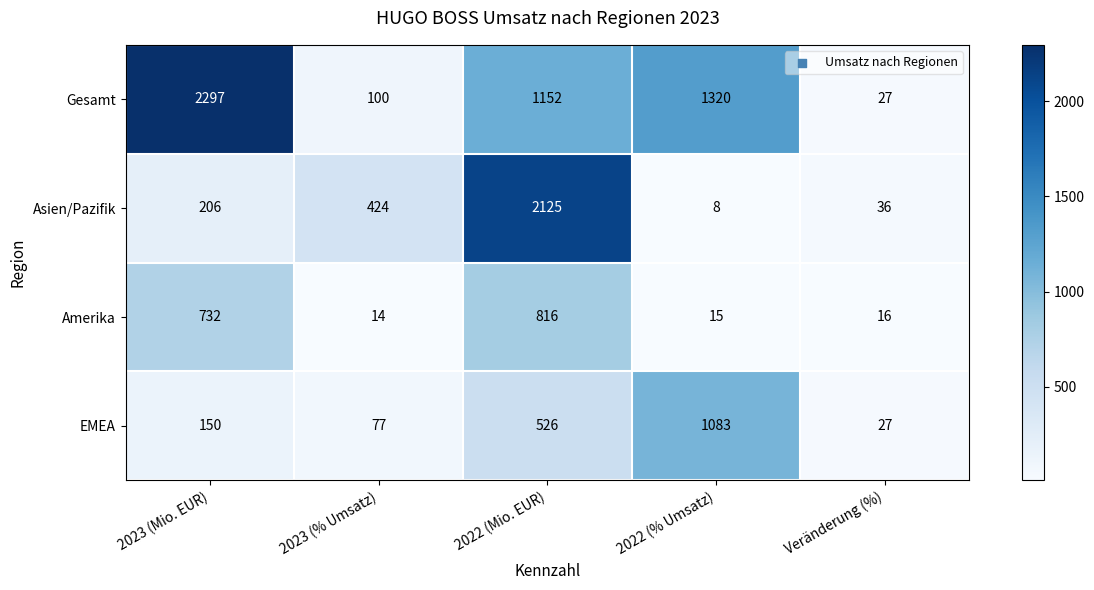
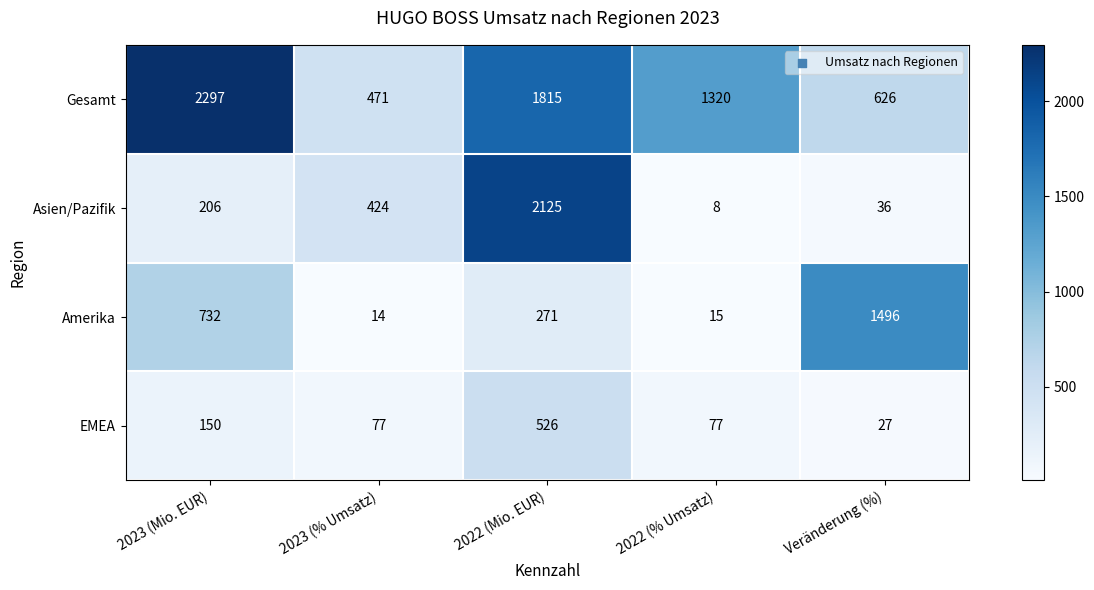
Gesamt, 2023 (% Umsatz): 100 -> 471
Gesamt, 2022 (Mio. EUR): 1152 -> 1815
Gesamt, Veränderung (%): 27 -> 626
Amerika, 2022 (Mio. EUR): 816 -> 271
Amerika, Veränderung (%): 16 -> 1496
EMEA, 2022 (% Umsatz): 1083 -> 77
